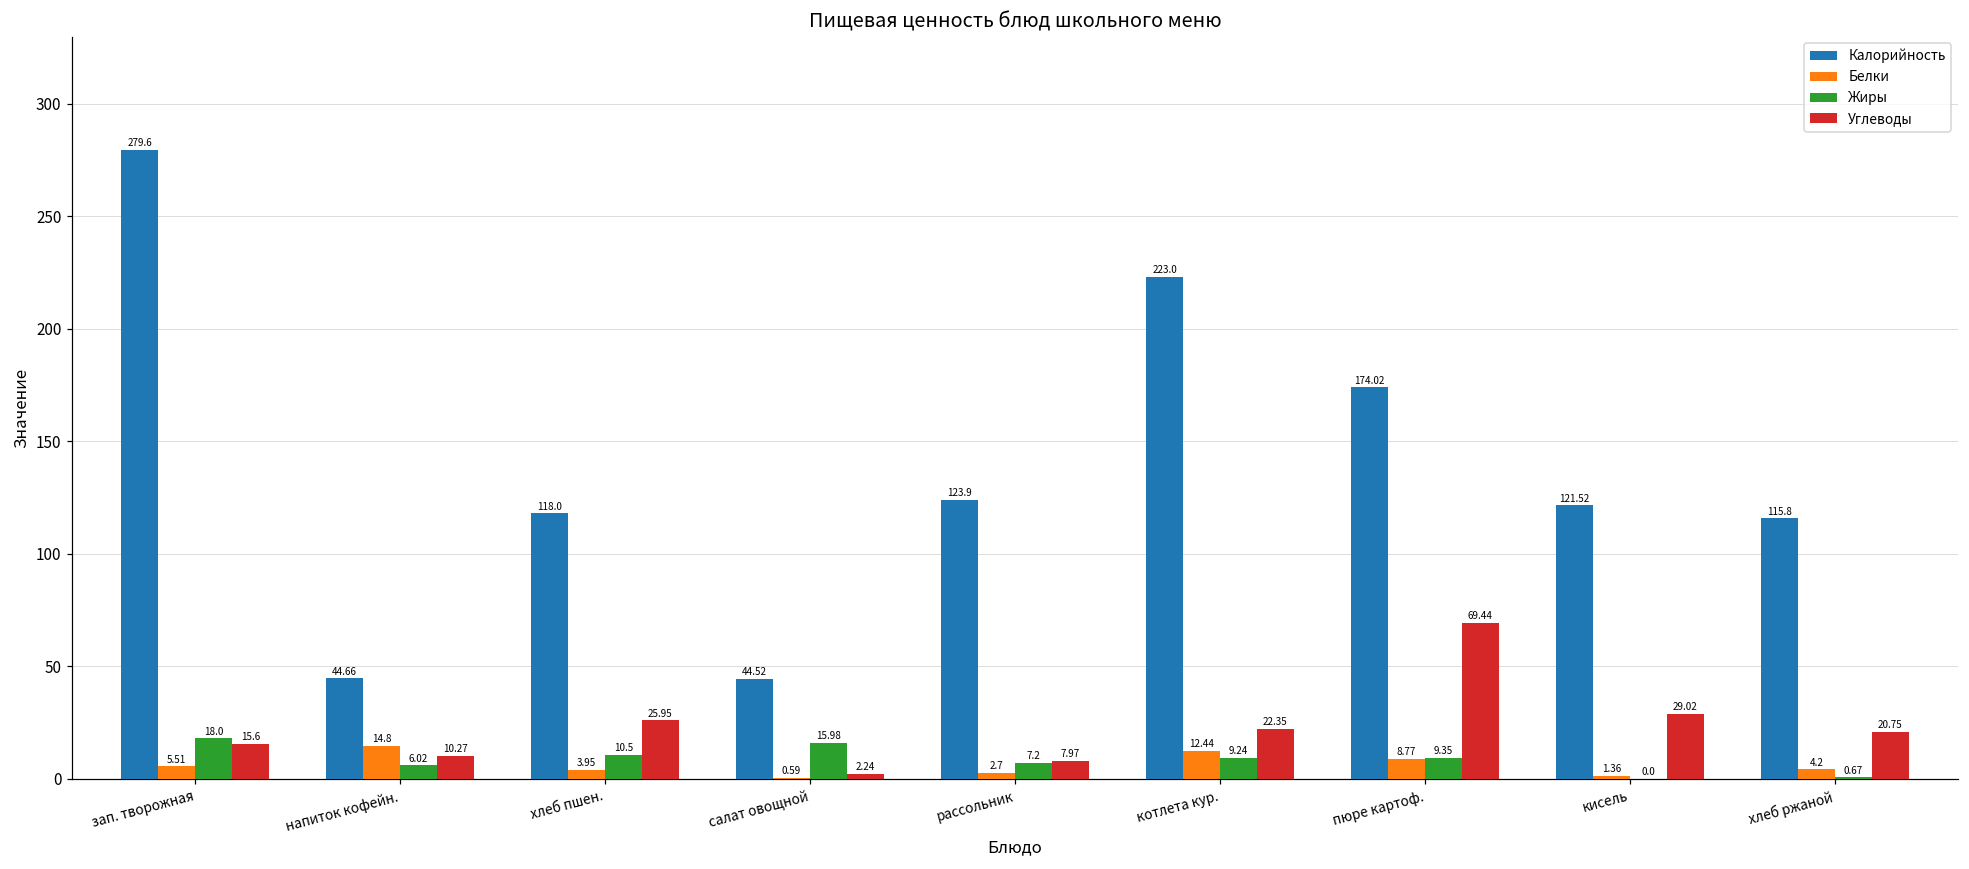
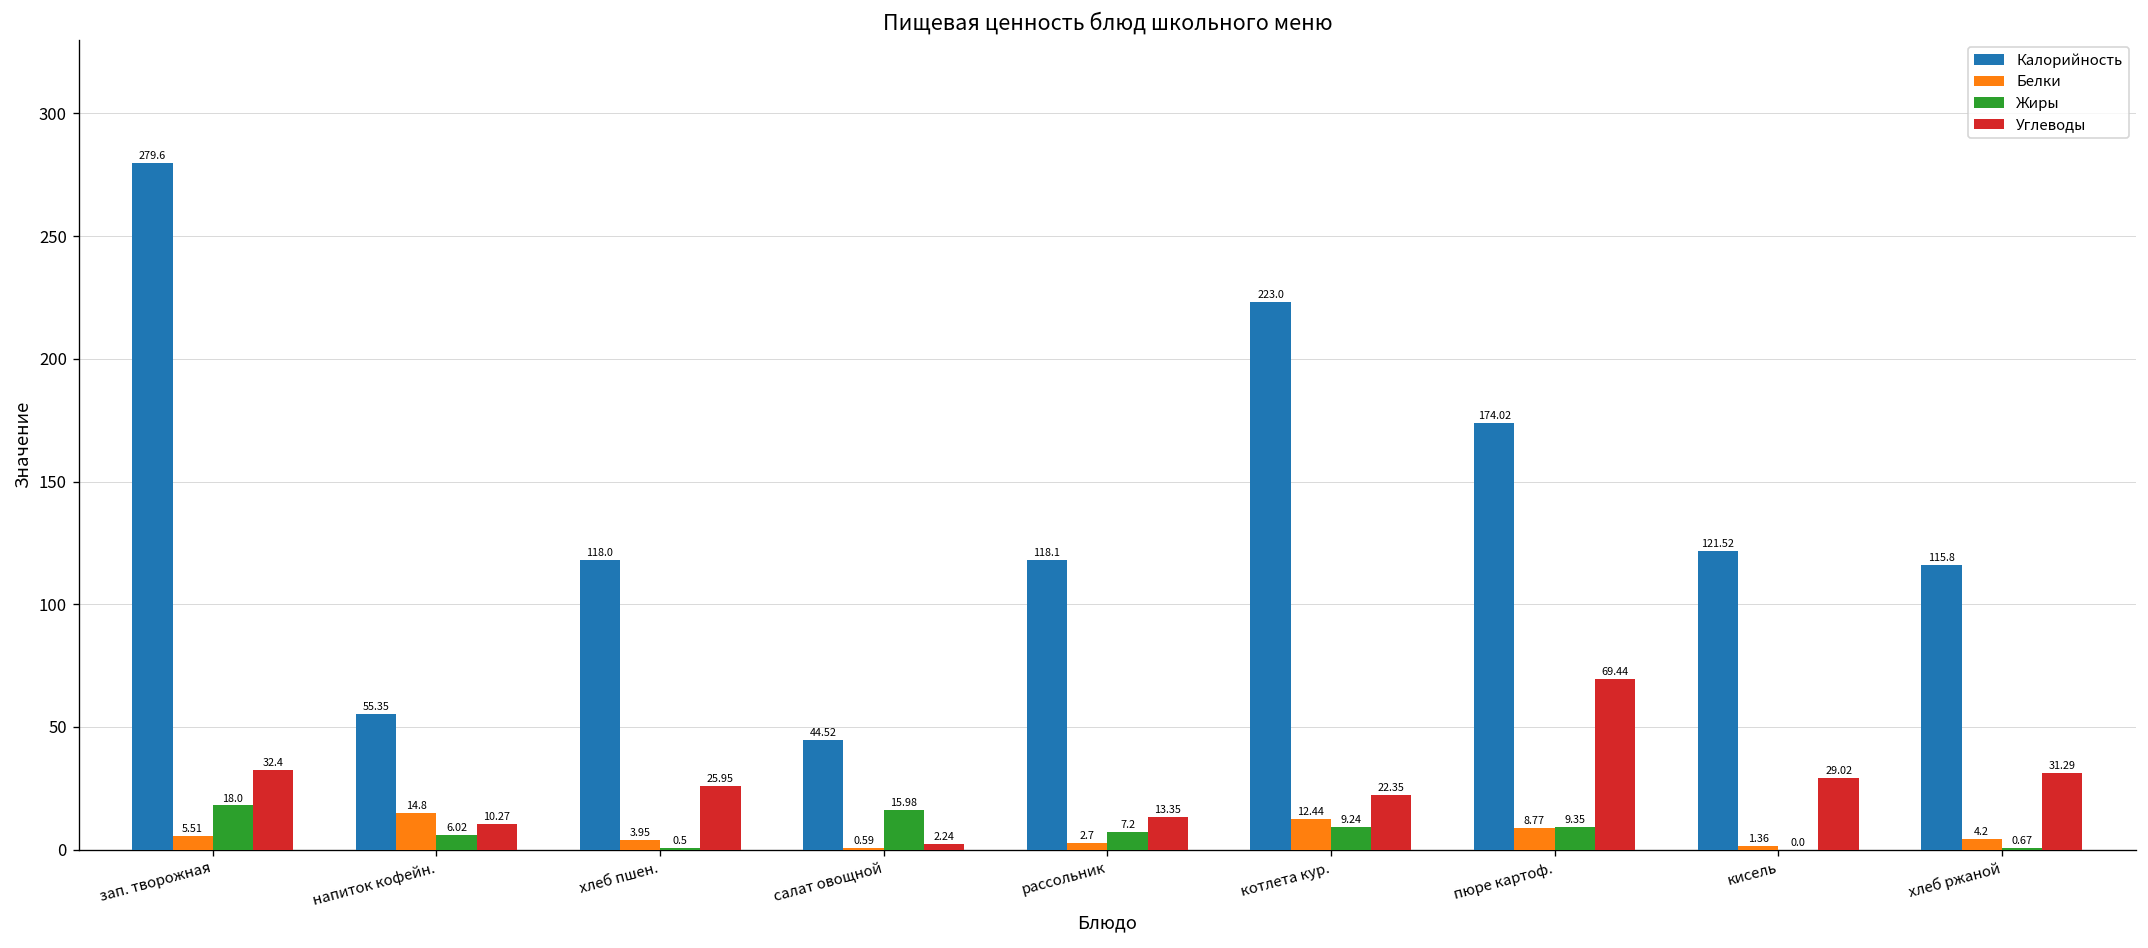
Углеводы, зап. творожная: 15.6 -> 32.4
Калорийность, напиток кофейн.: 44.66 -> 55.35
Жиры, хлеб пшен.: 10.5 -> 0.5
Калорийность, рассольник: 123.9 -> 118.1
Углеводы, рассольник: 7.97 -> 13.35
Углеводы, хлеб ржаной: 20.75 -> 31.29
